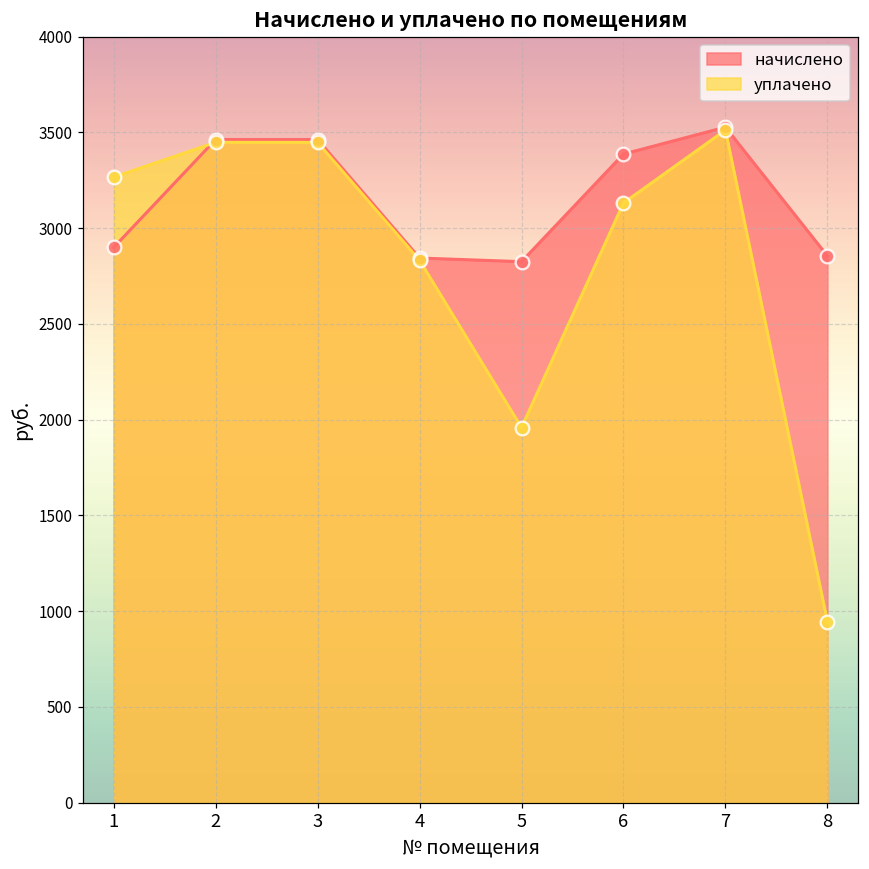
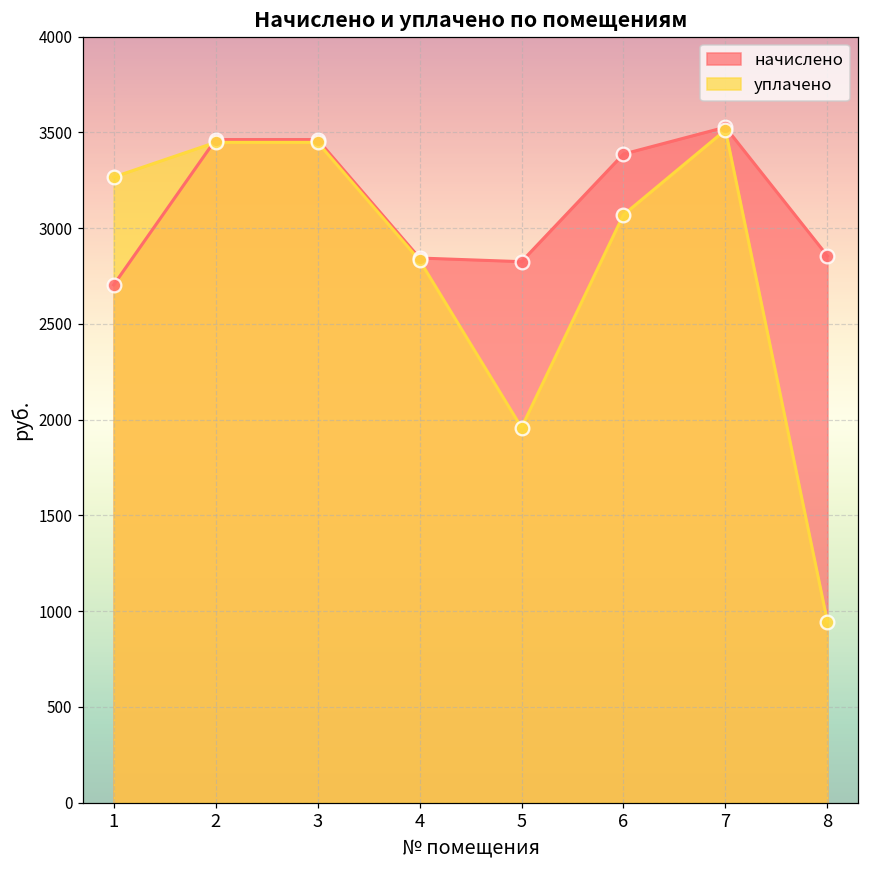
начислено, 1: 2900 -> 2700
уплачено, 6: 3130 -> 3070
